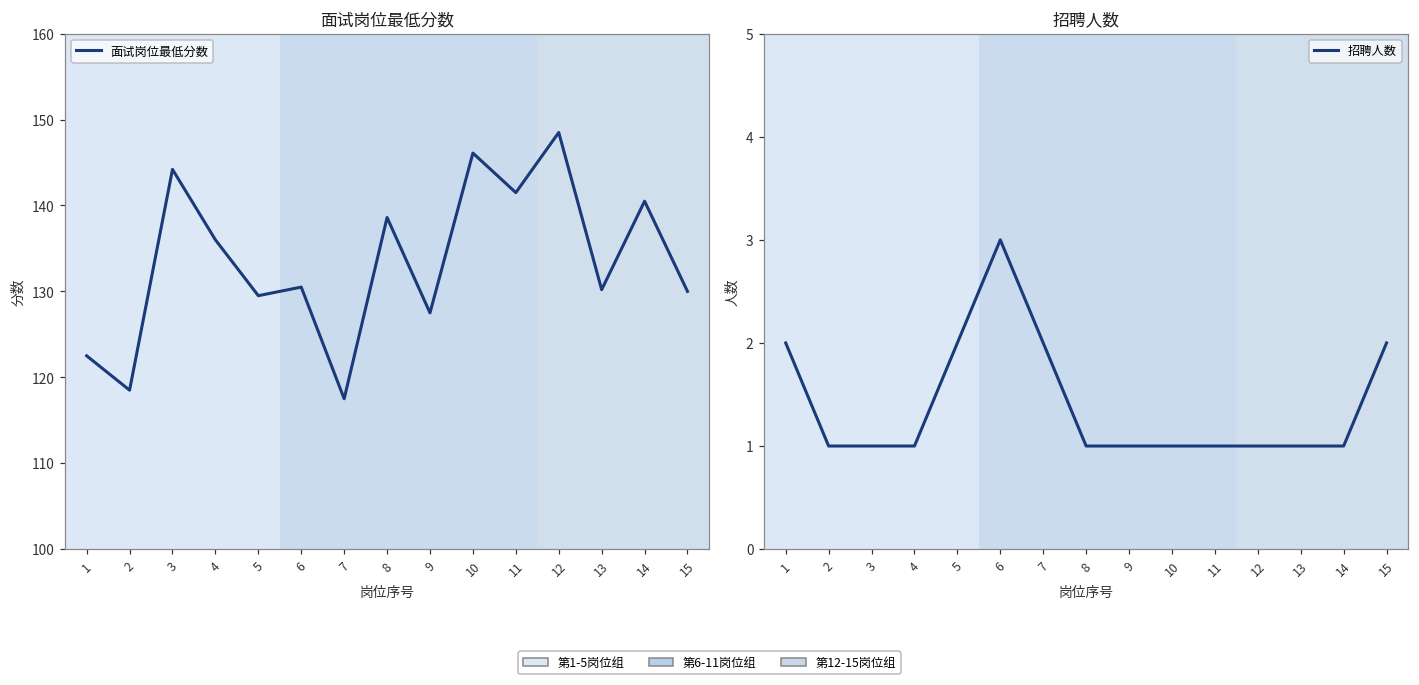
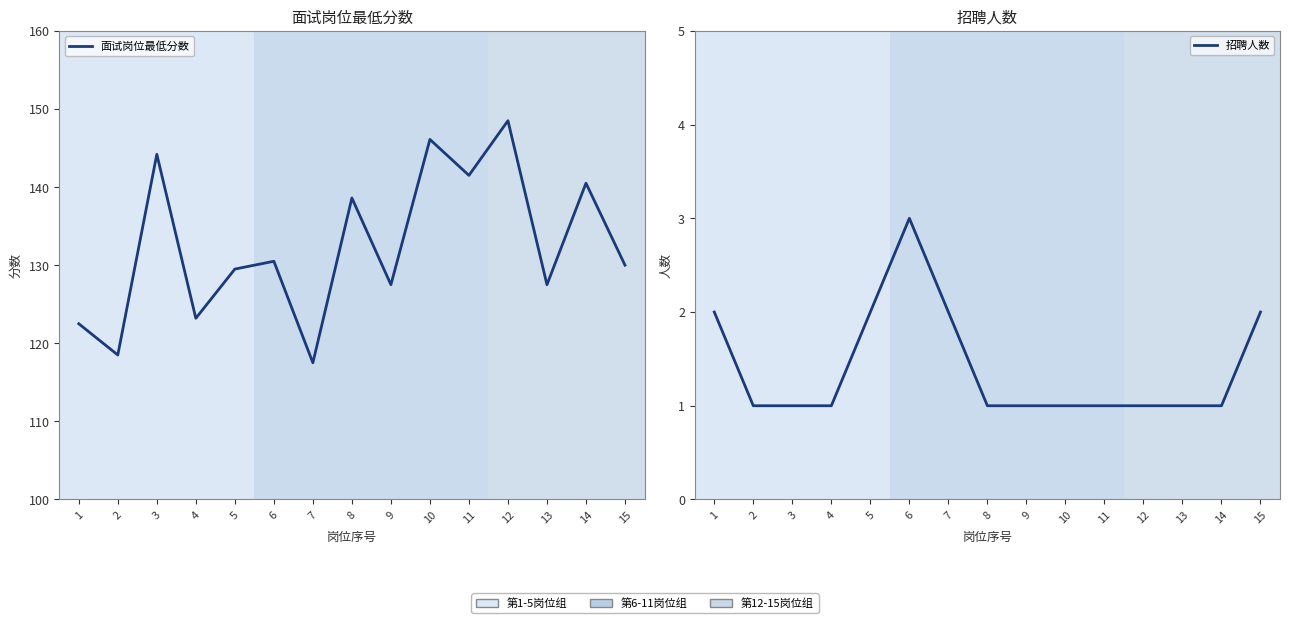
面试岗位最低分数, 4: 136 -> 123
面试岗位最低分数, 13: 130 -> 128
